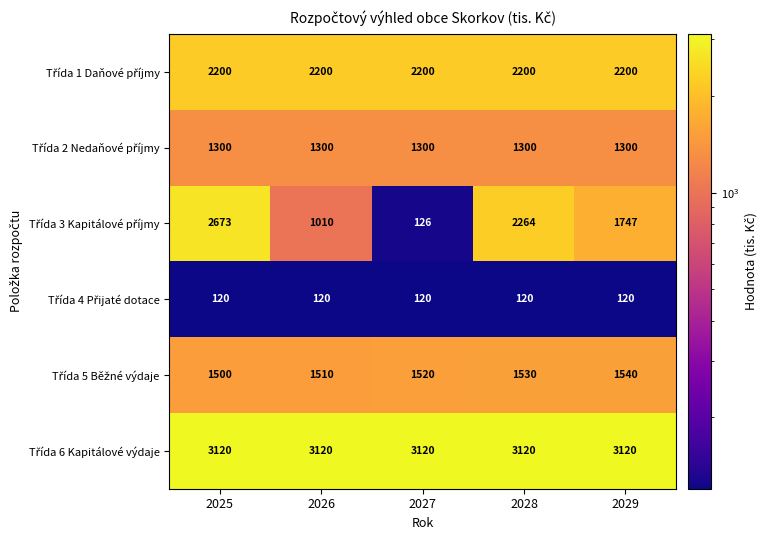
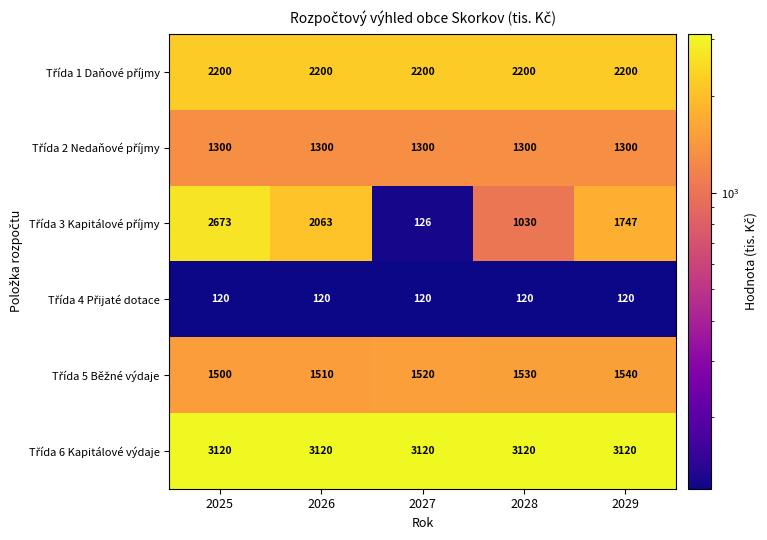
Třída 3 Kapitálové příjmy, 2026: 1010 -> 2063
Třída 3 Kapitálové příjmy, 2028: 2264 -> 1030
